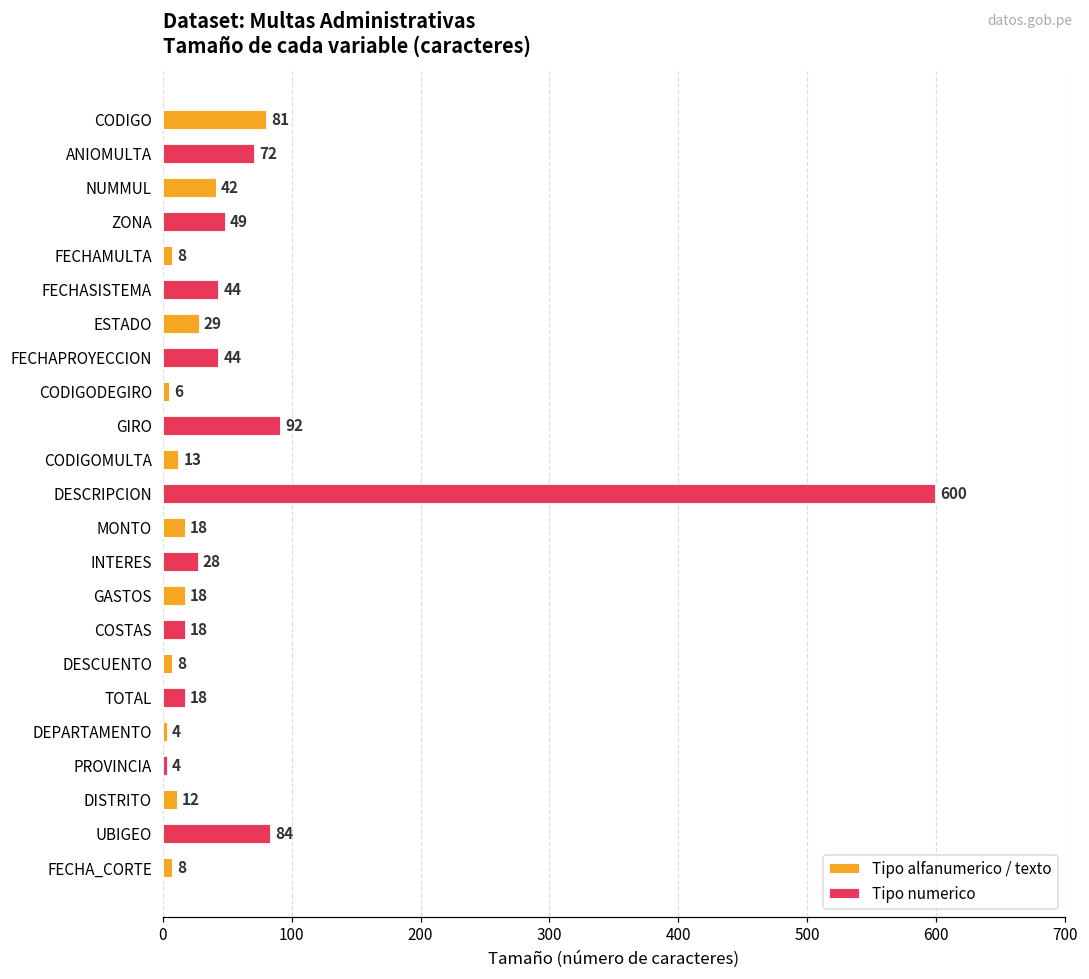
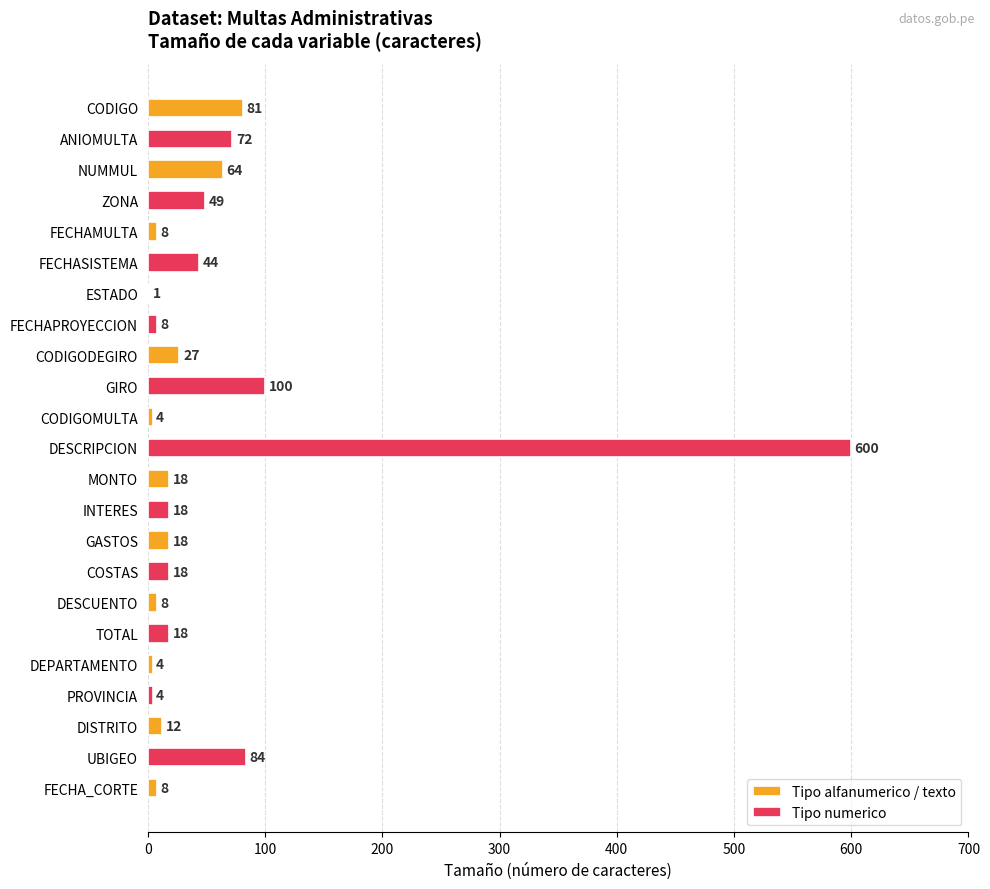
Tipo alfanumerico / texto, NUMMUL: 42 -> 64
Tipo alfanumerico / texto, ESTADO: 29 -> 1
Tipo numerico, FECHAPROYECCION: 44 -> 8
Tipo alfanumerico / texto, CODIGODEGIRO: 6 -> 27
Tipo numerico, GIRO: 92 -> 100
Tipo alfanumerico / texto, CODIGOMULTA: 13 -> 4
Tipo numerico, INTERES: 28 -> 18
